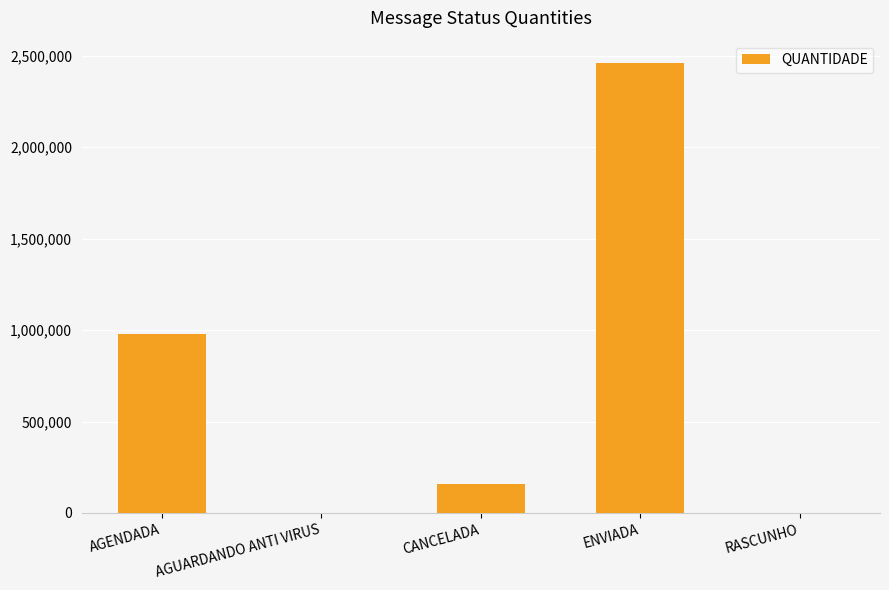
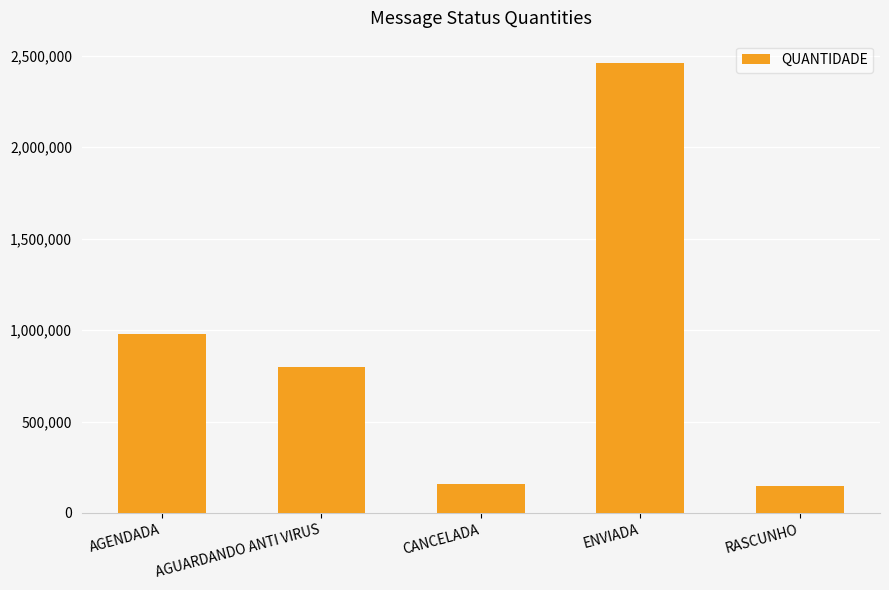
AGUARDANDO ANTI VIRUS: 0 -> 800,000
RASCUNHO: 0 -> 150,000
